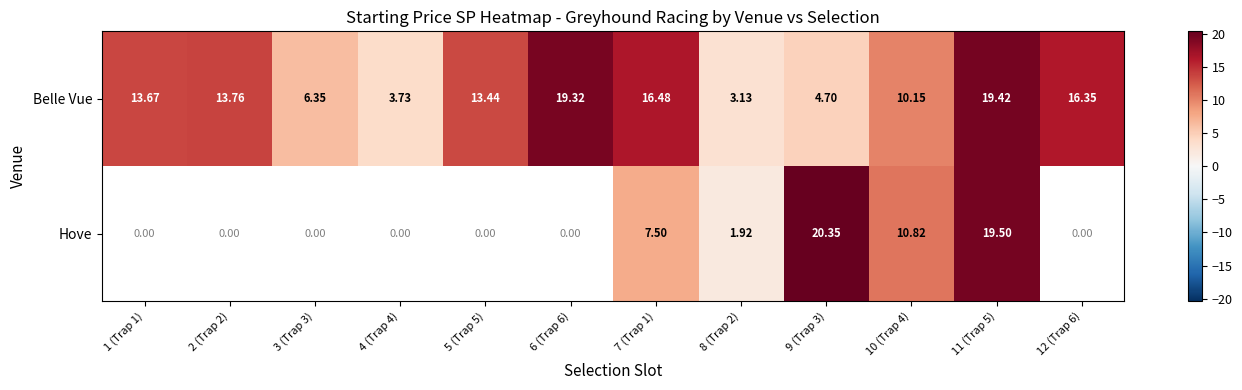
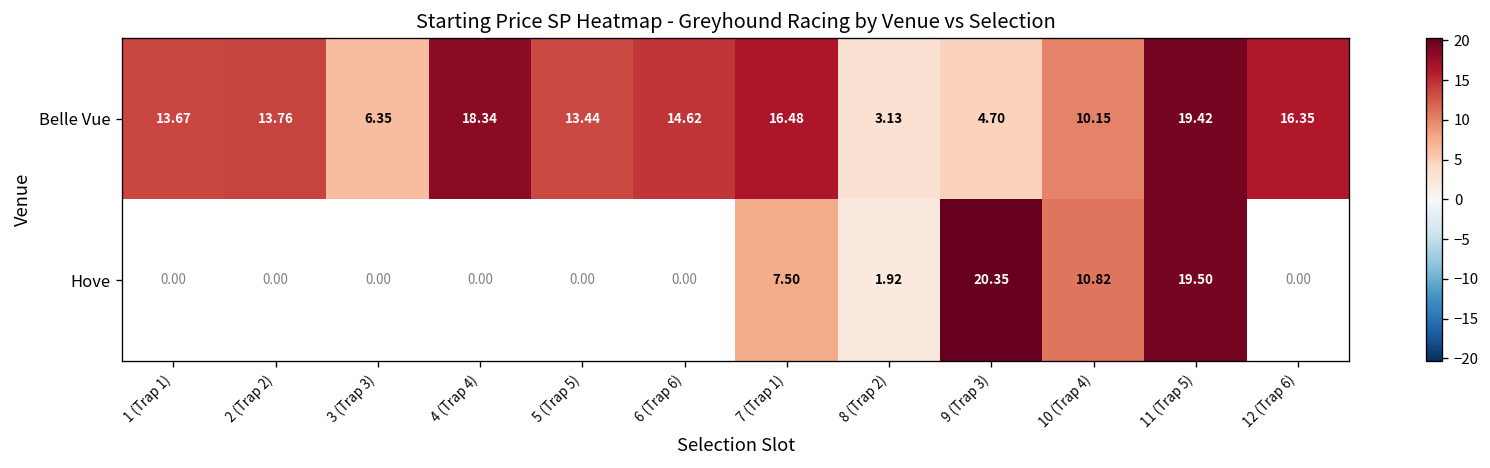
Belle Vue, 4 (Trap 4): 3.73 -> 18.34
Belle Vue, 6 (Trap 6): 19.32 -> 14.62
